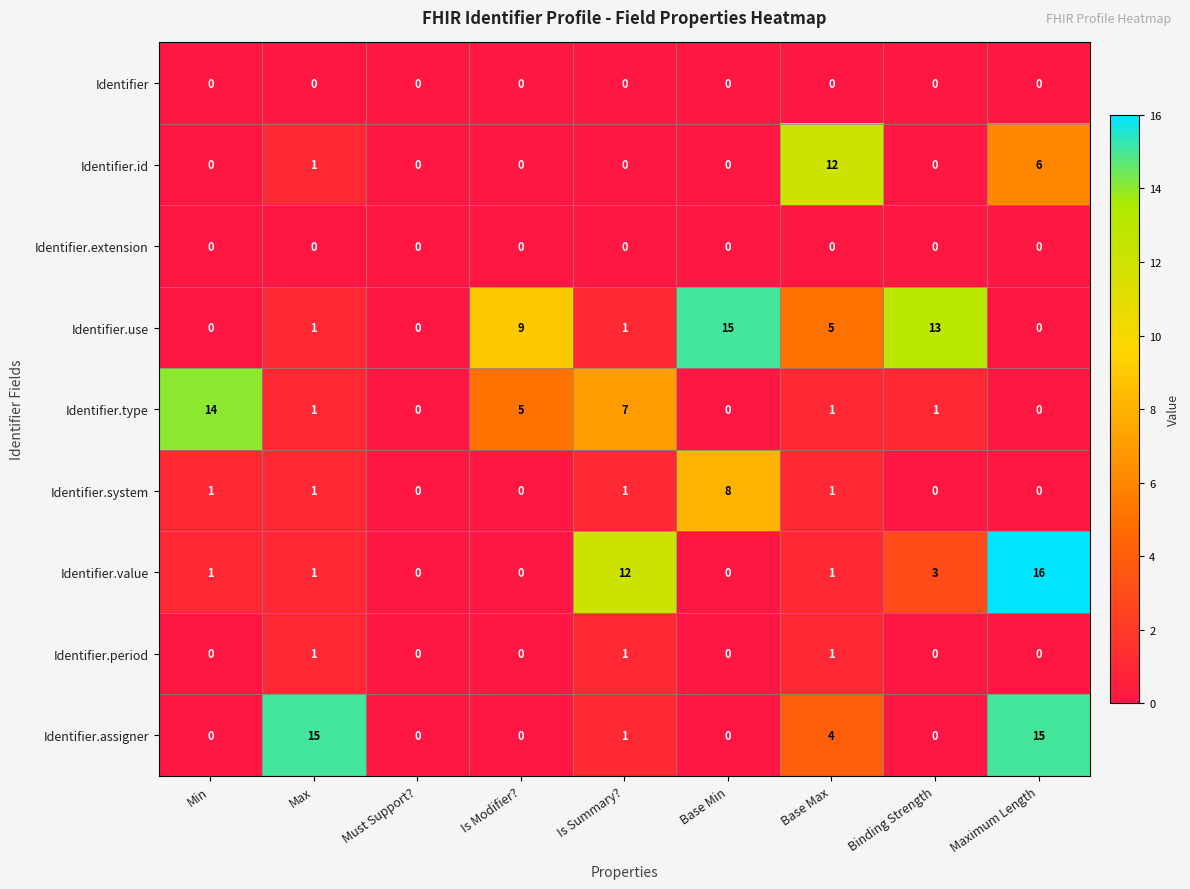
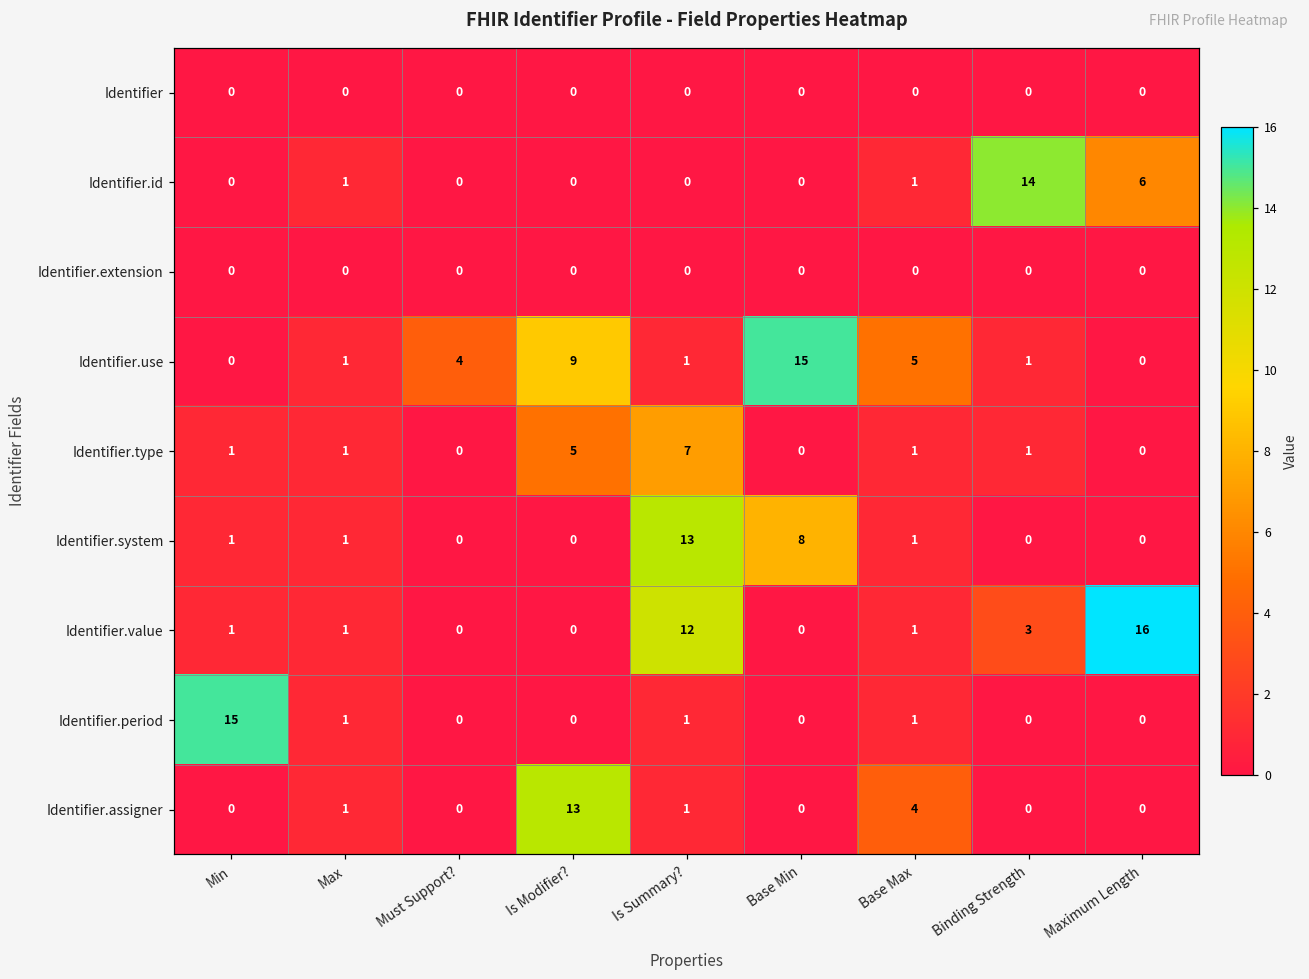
Identifier.id, Base Max: 12 -> 1
Identifier.id, Binding Strength: 0 -> 14
Identifier.use, Must Support?: 0 -> 4
Identifier.use, Binding Strength: 13 -> 1
Identifier.type, Min: 14 -> 1
Identifier.system, Is Summary?: 1 -> 13
Identifier.period, Min: 0 -> 15
Identifier.assigner, Max: 15 -> 1
Identifier.assigner, Is Modifier?: 0 -> 13
Identifier.assigner, Maximum Length: 15 -> 0
